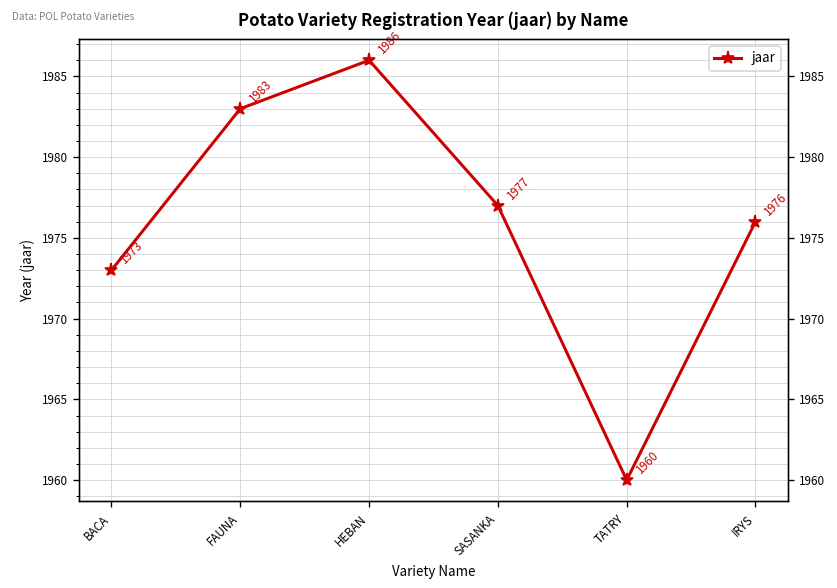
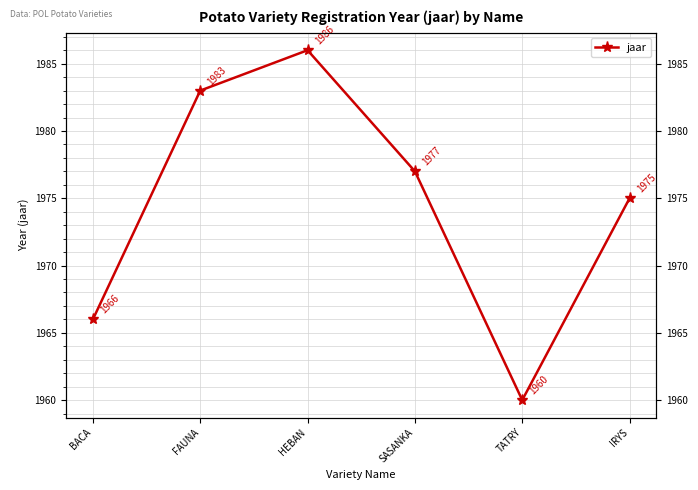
BACA: 1973 -> 1966
IRYS: 1976 -> 1975
